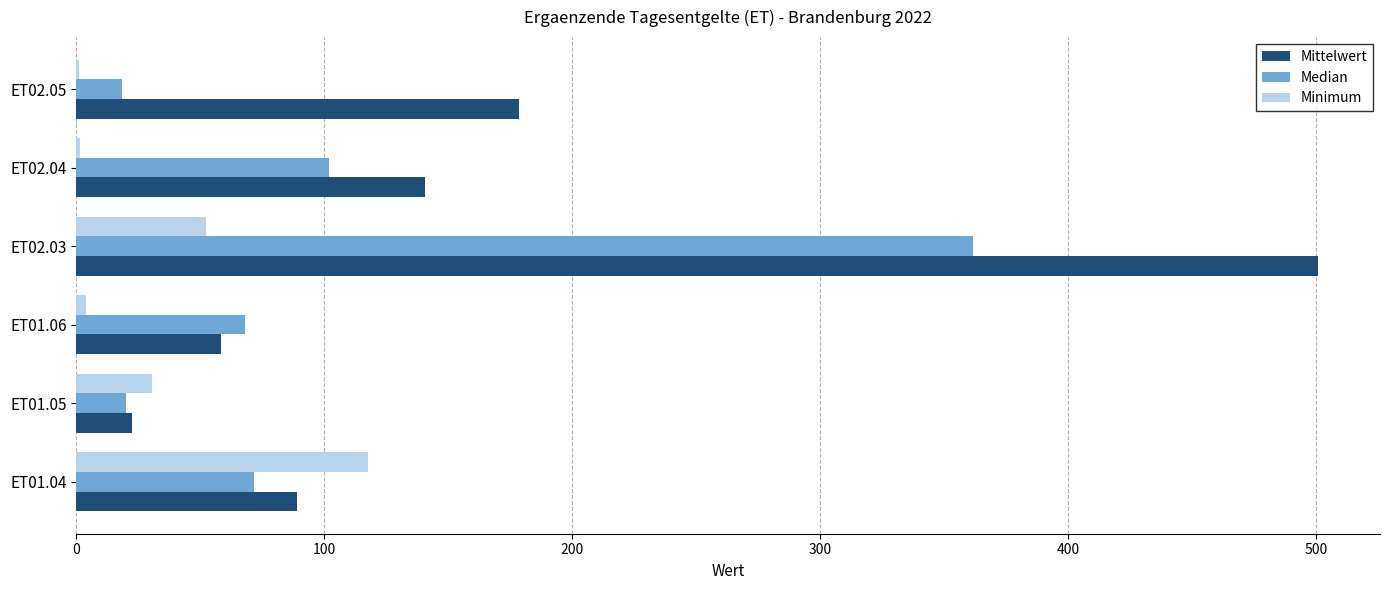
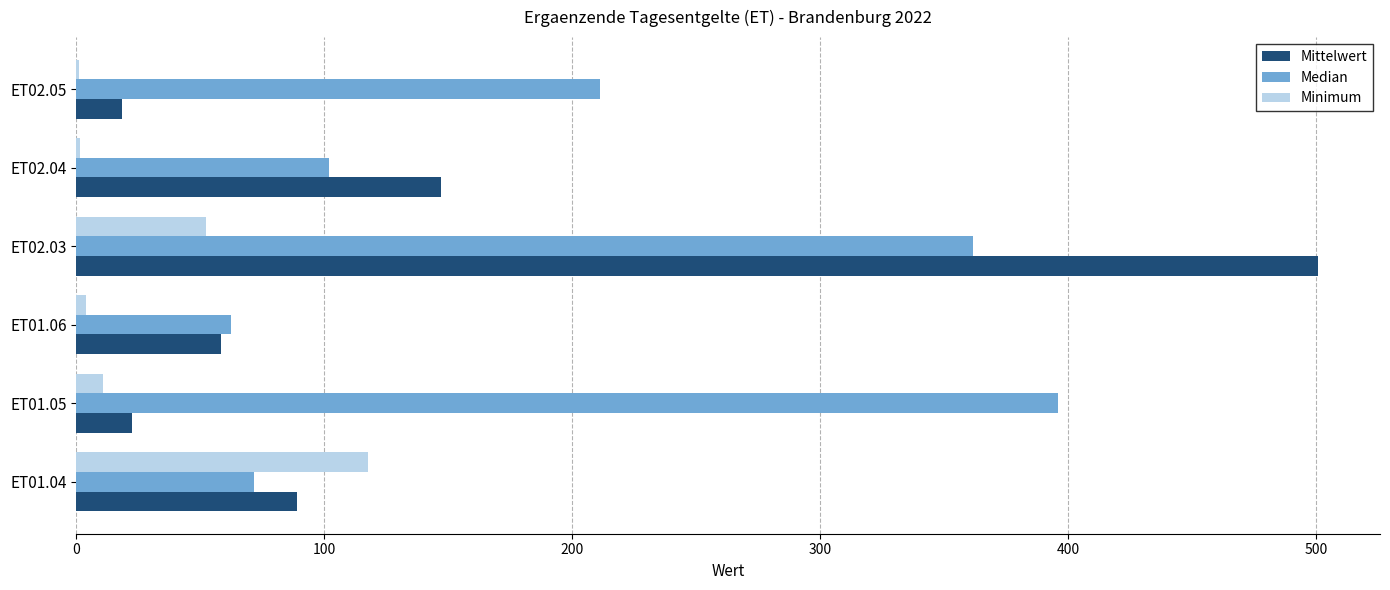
Median, ET02.05: 19 -> 211
Mittelwert, ET02.05: 179 -> 18
Mittelwert, ET02.04: 141 -> 147
Median, ET01.06: 68 -> 62
Minimum, ET01.05: 31 -> 11
Median, ET01.05: 20 -> 396
